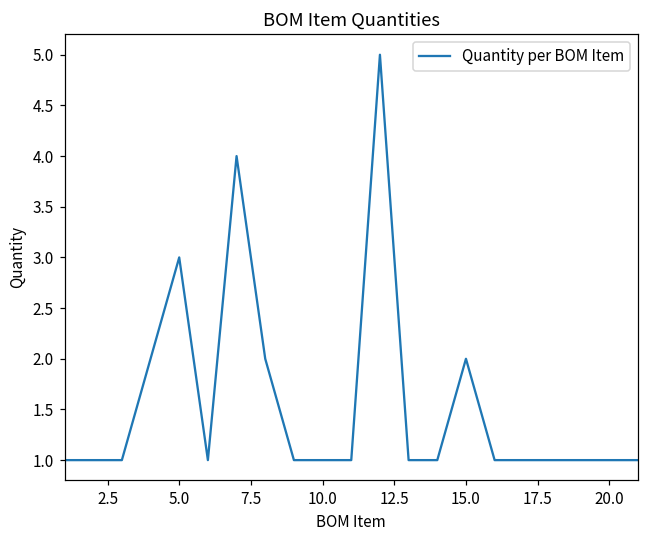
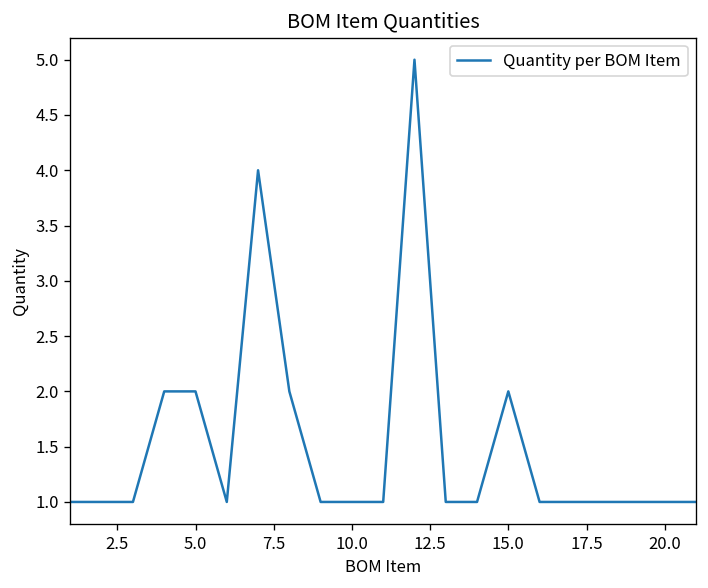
5.0: 3 -> 2
